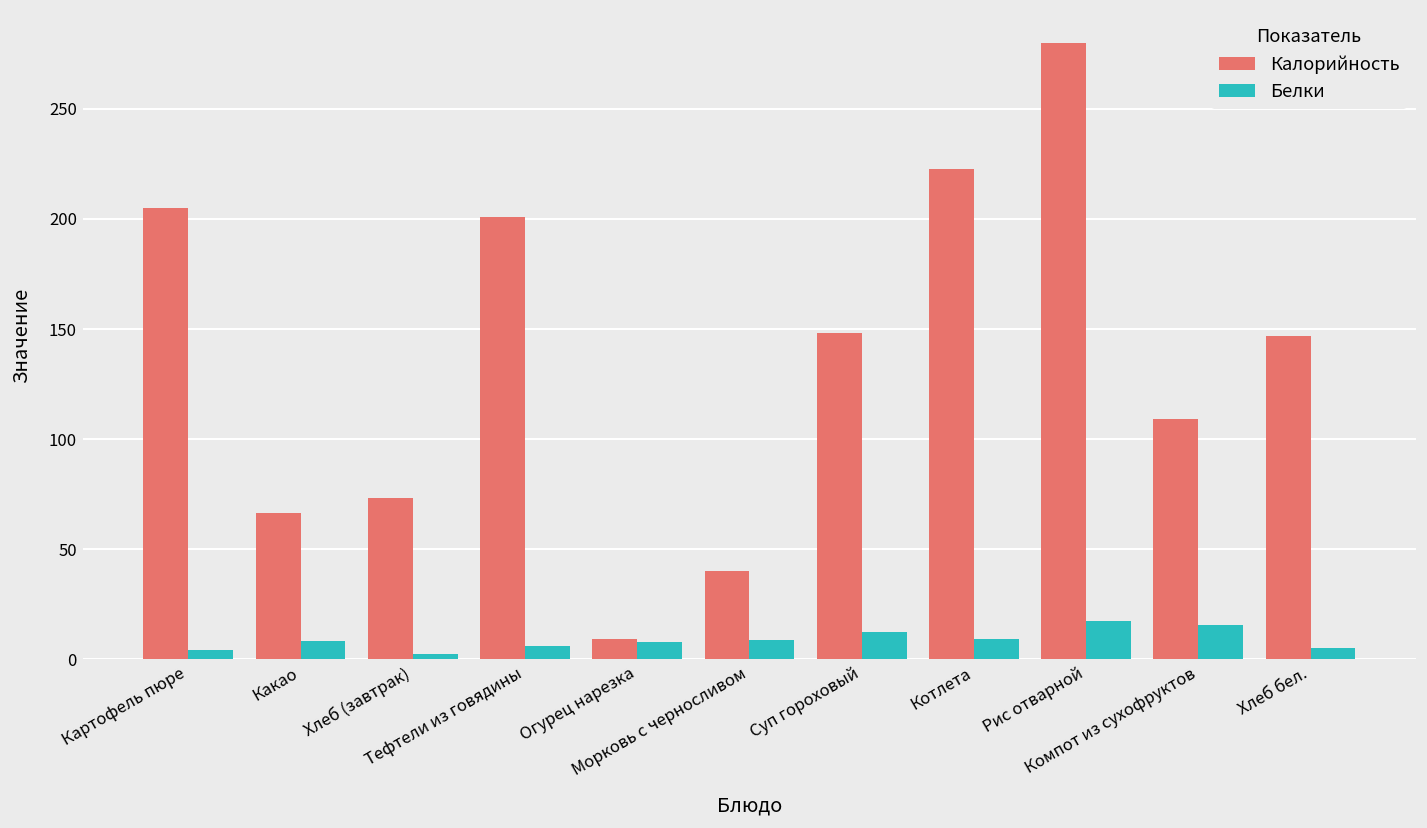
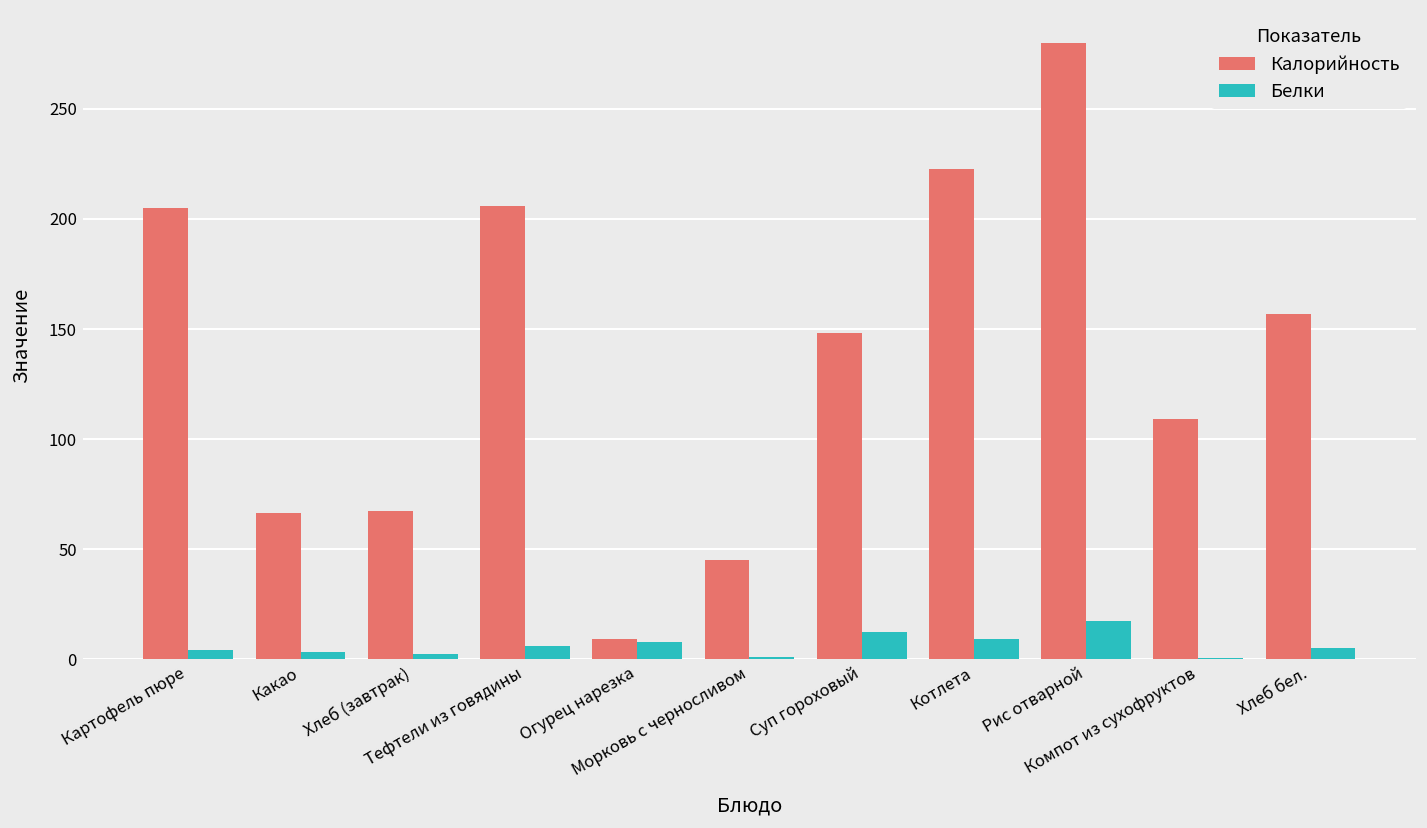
Белки, Какао: 8 -> 4
Калорийность, Хлеб (завтрак): 74 -> 67
Калорийность, Тефтели из говядины: 201 -> 206
Калорийность, Морковь с черносливом: 40 -> 45
Белки, Морковь с черносливом: 9 -> 1
Белки, Компот из сухофруктов: 16 -> 1
Калорийность, Хлеб бел.: 147 -> 157
